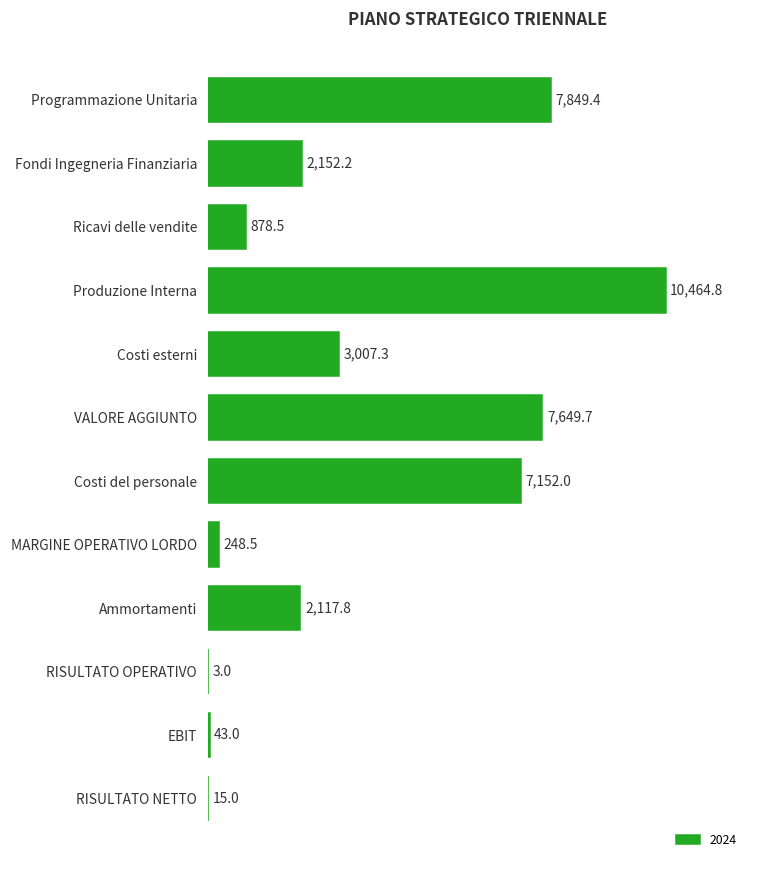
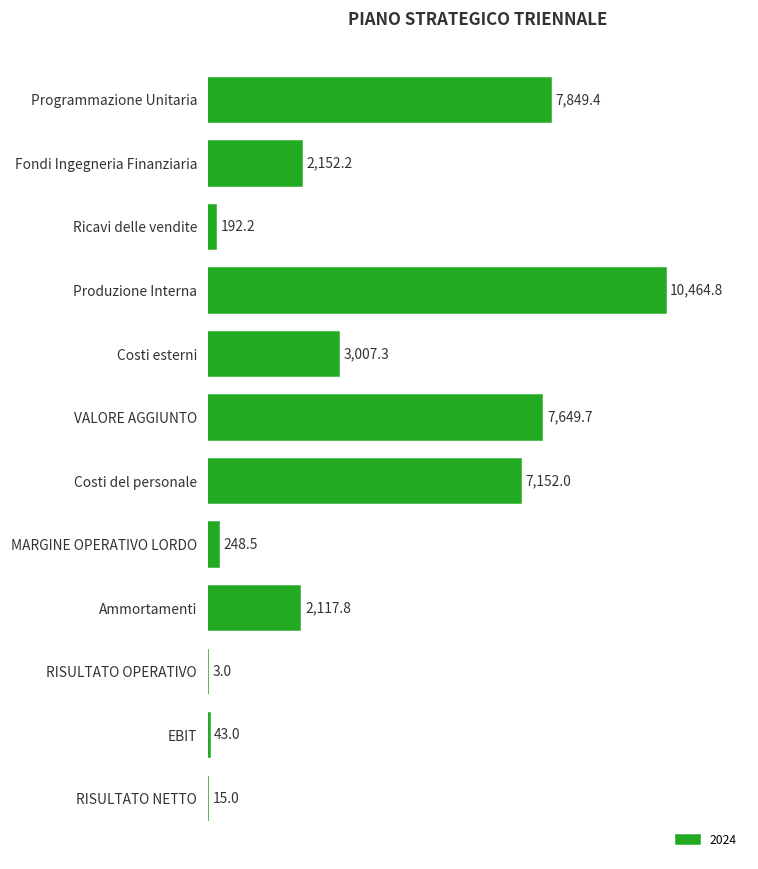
Ricavi delle vendite: 878.5 -> 192.2
